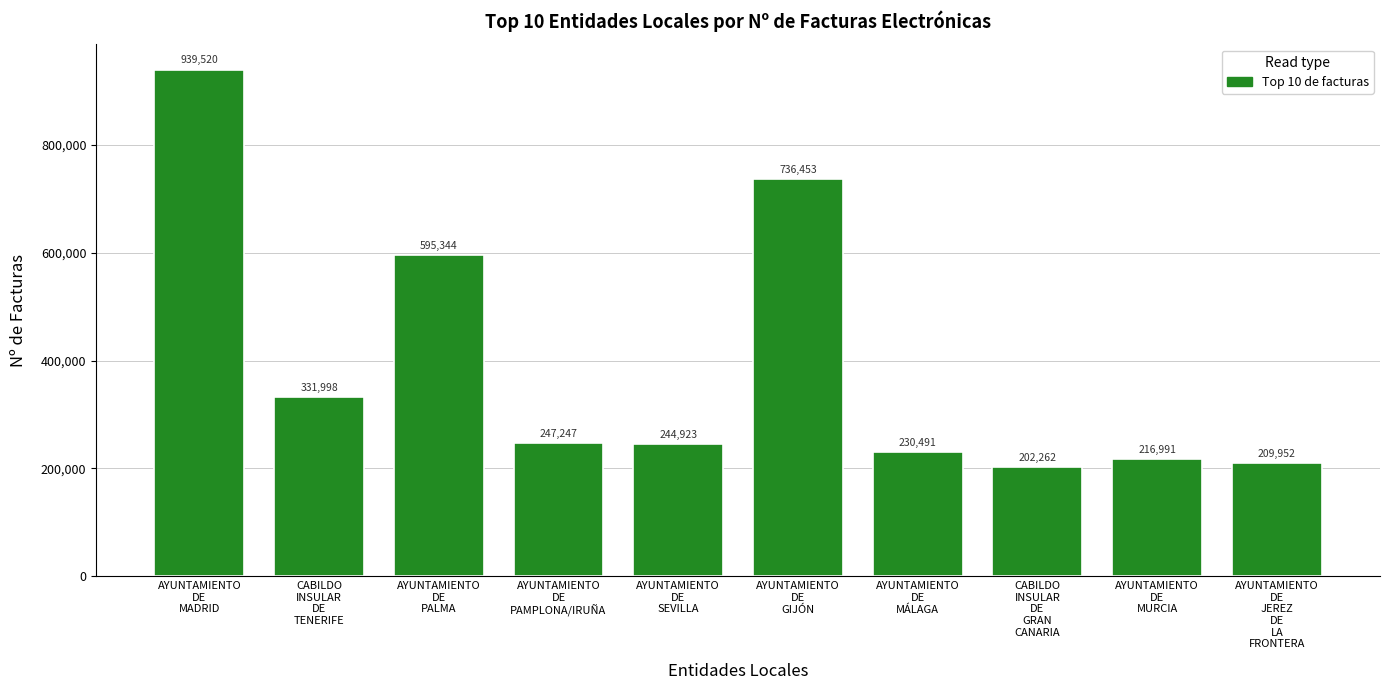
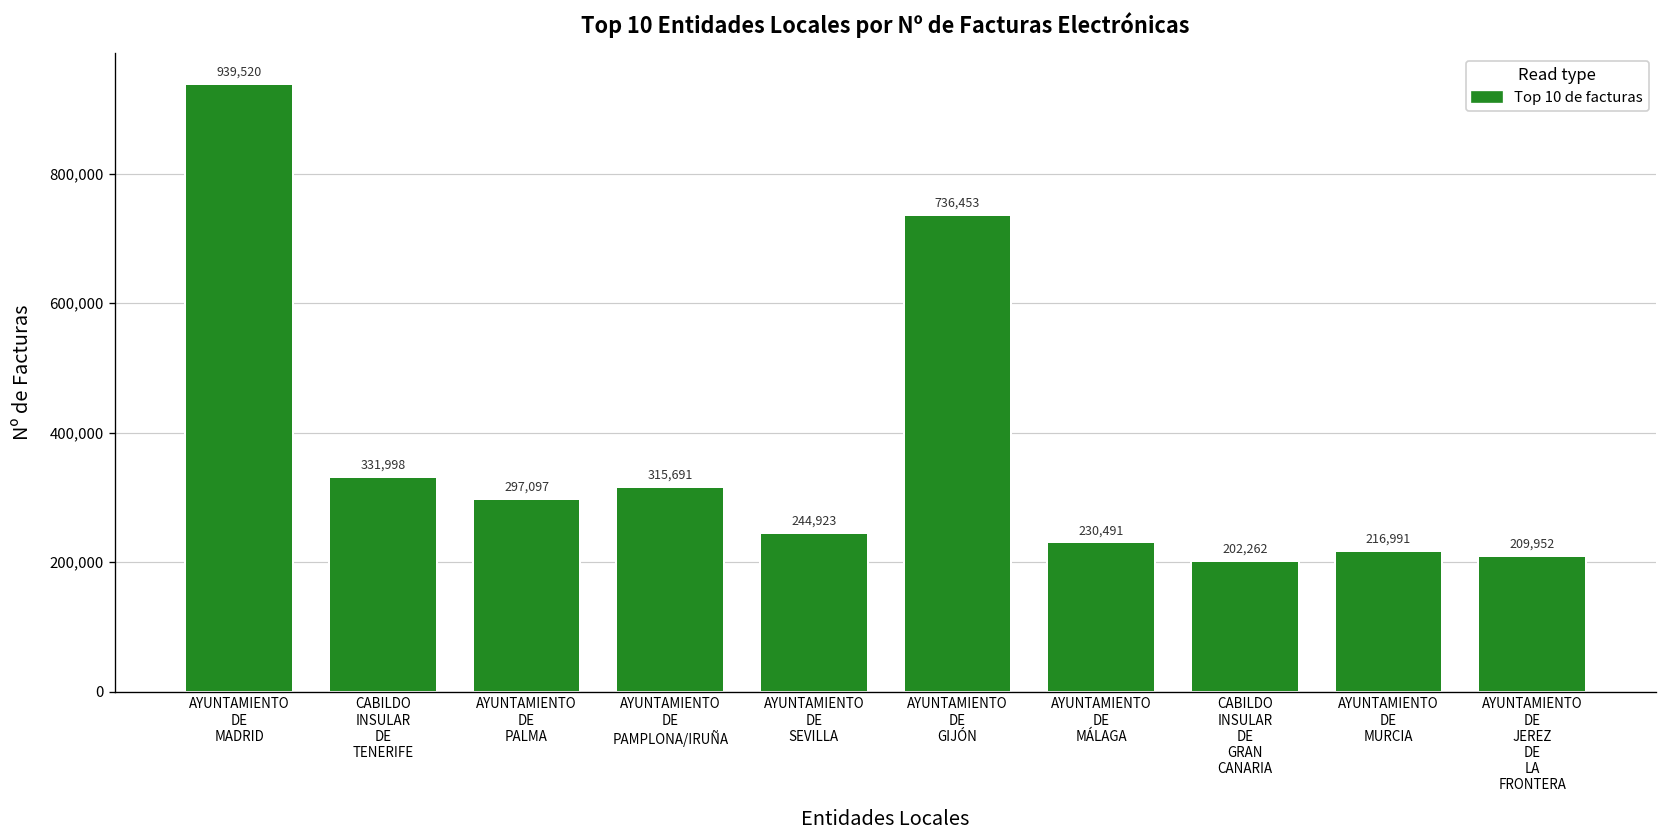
AYUNTAMIENTO DE PALMA: 595,344 -> 297,097
AYUNTAMIENTO DE PAMPLONA/IRUÑA: 247,247 -> 315,691
